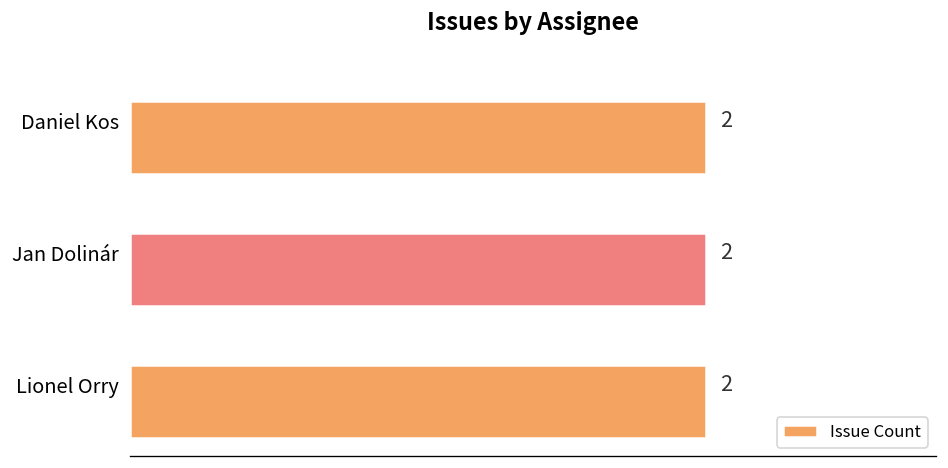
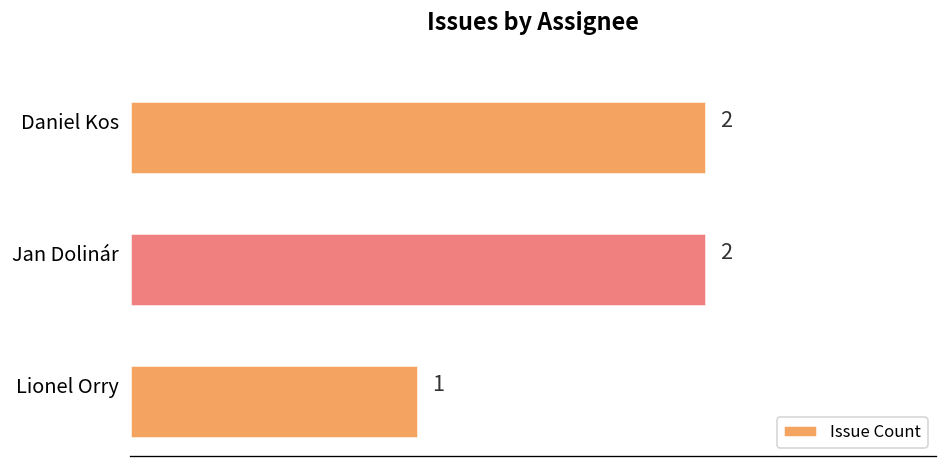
Lionel Orry: 2 -> 1
